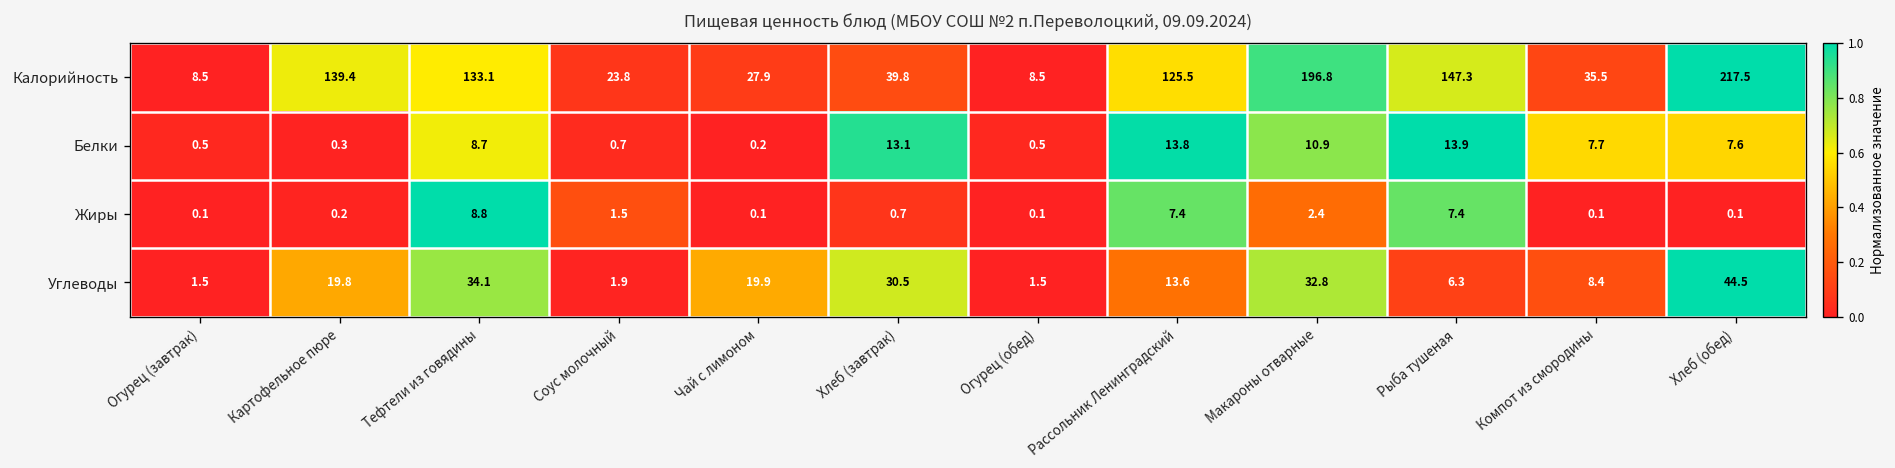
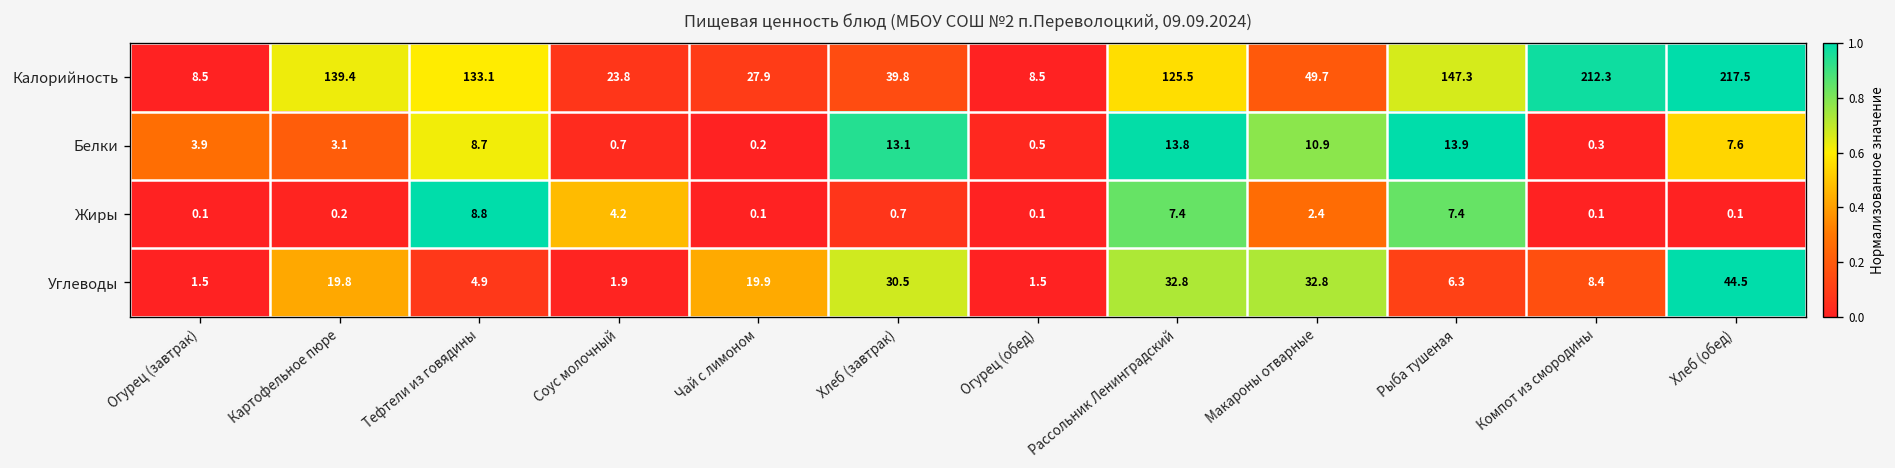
Калорийность, Макароны отварные: 196.8 -> 49.7
Калорийность, Компот из смородины: 35.5 -> 212.3
Белки, Огурец (завтрак): 0.5 -> 3.9
Белки, Картофельное пюре: 0.3 -> 3.1
Белки, Компот из смородины: 7.7 -> 0.3
Жиры, Соус молочный: 1.5 -> 4.2
Углеводы, Тефтели из говядины: 34.1 -> 4.9
Углеводы, Рассольник Ленинградский: 13.6 -> 32.8
